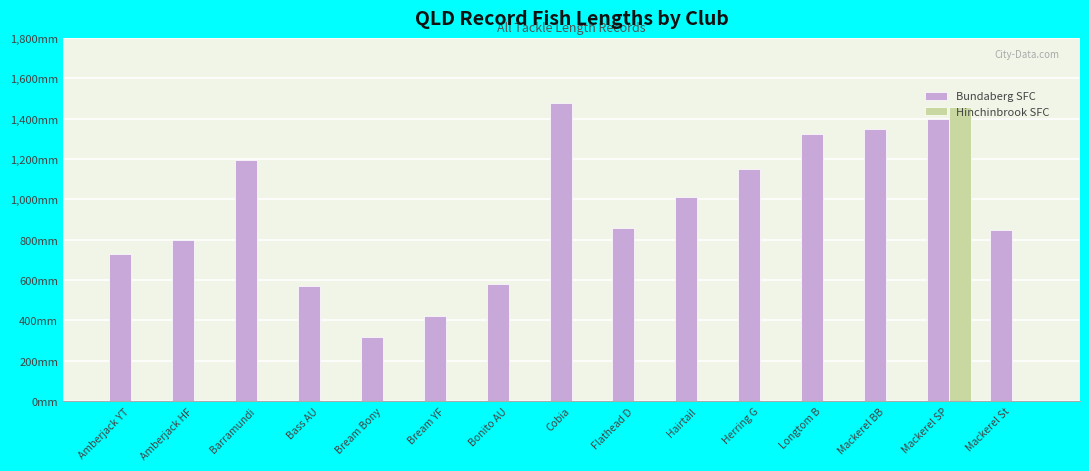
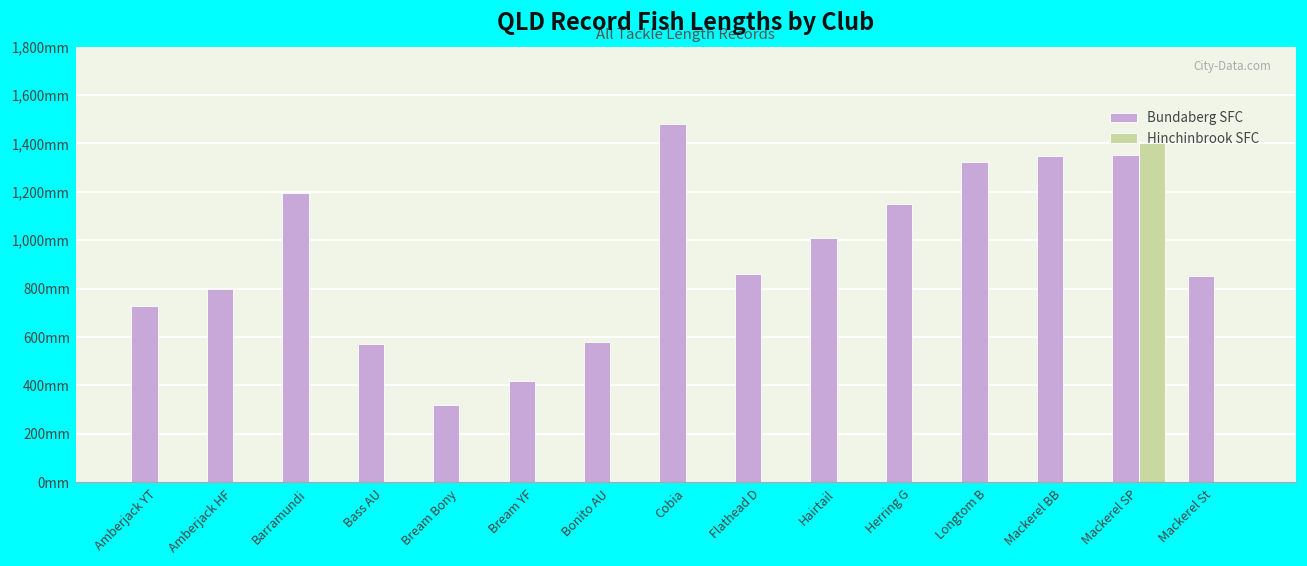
Bundaberg SFC, Mackerel SP: 1,400mm -> 1,350mm
Hinchinbrook SFC, Mackerel SP: 1,460mm -> 1,400mm
